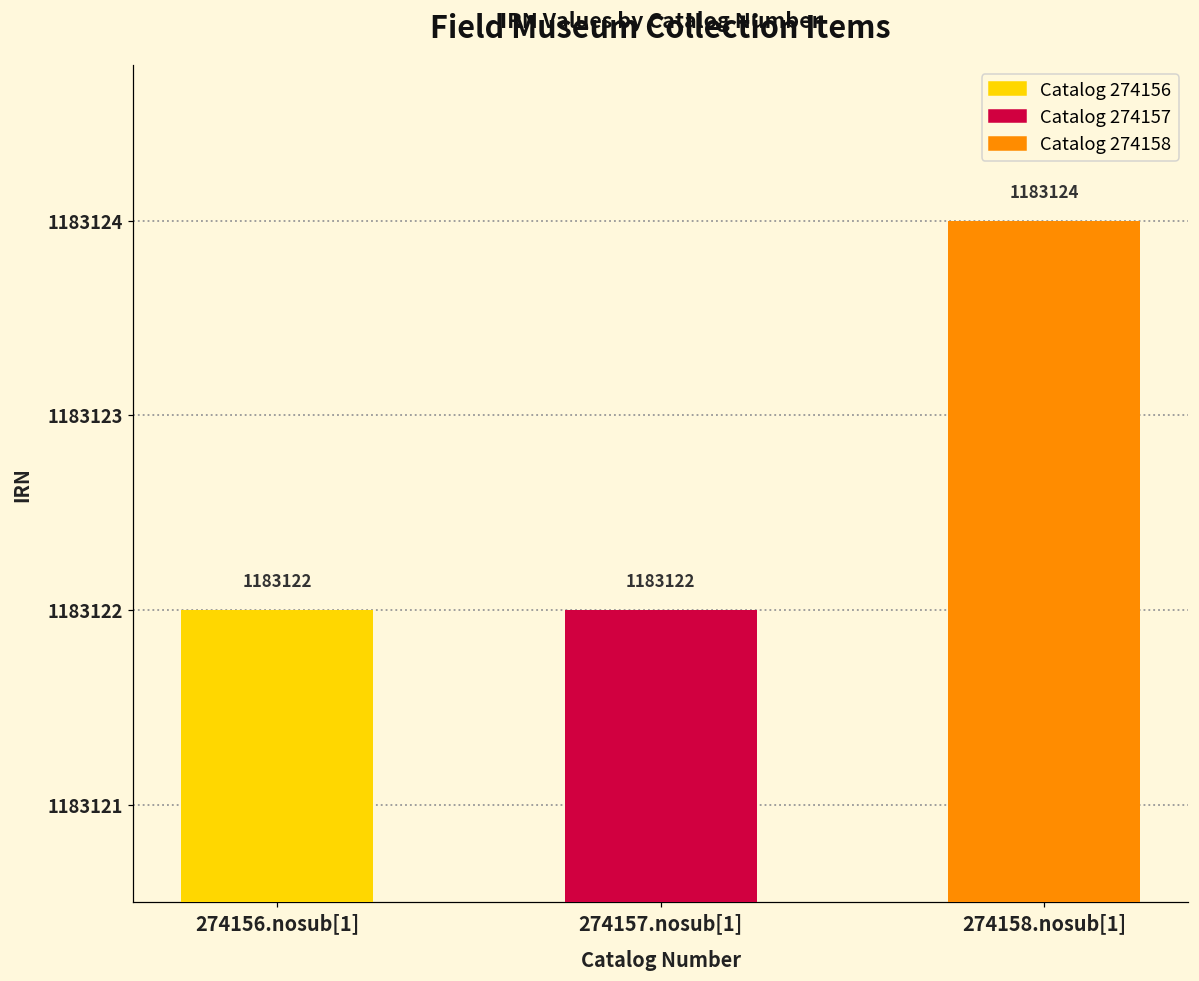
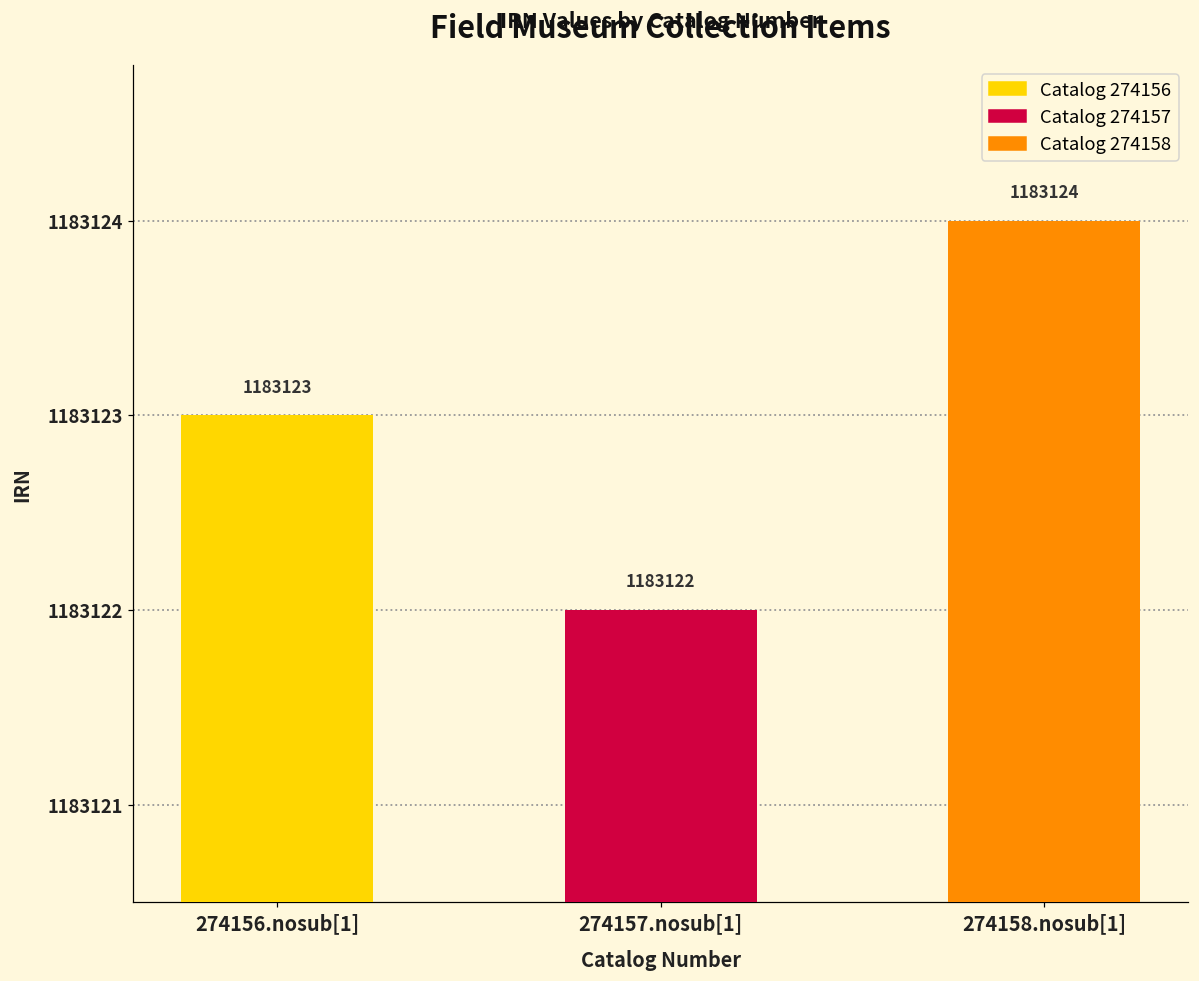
274156.nosub[1]: 1183122 -> 1183123
